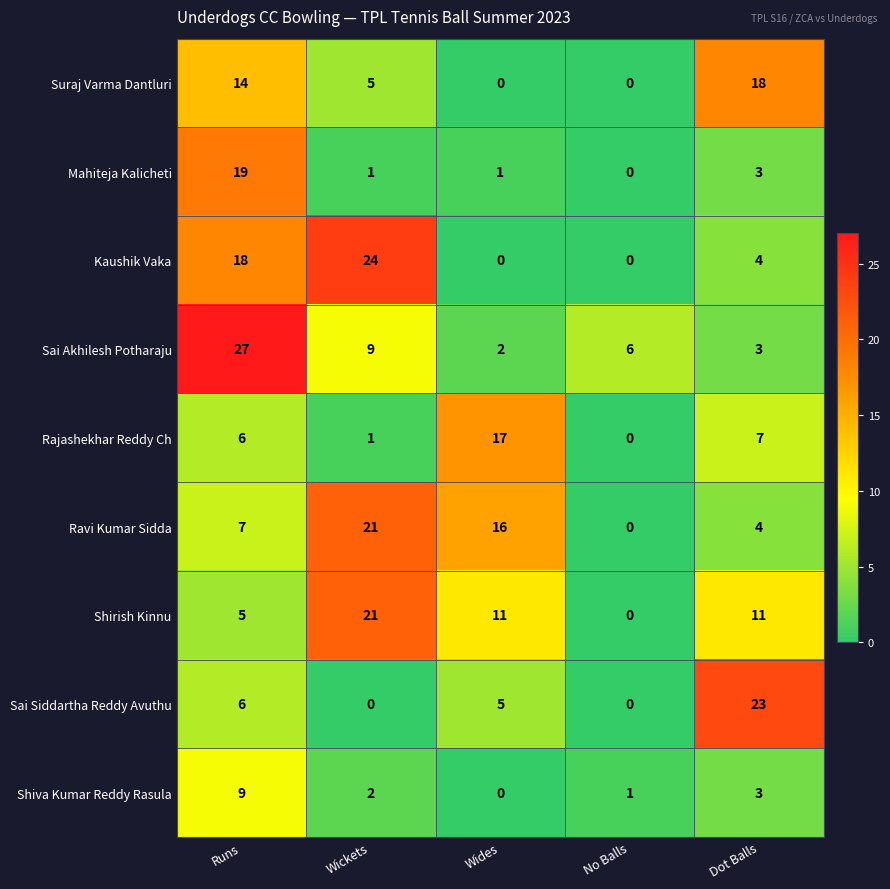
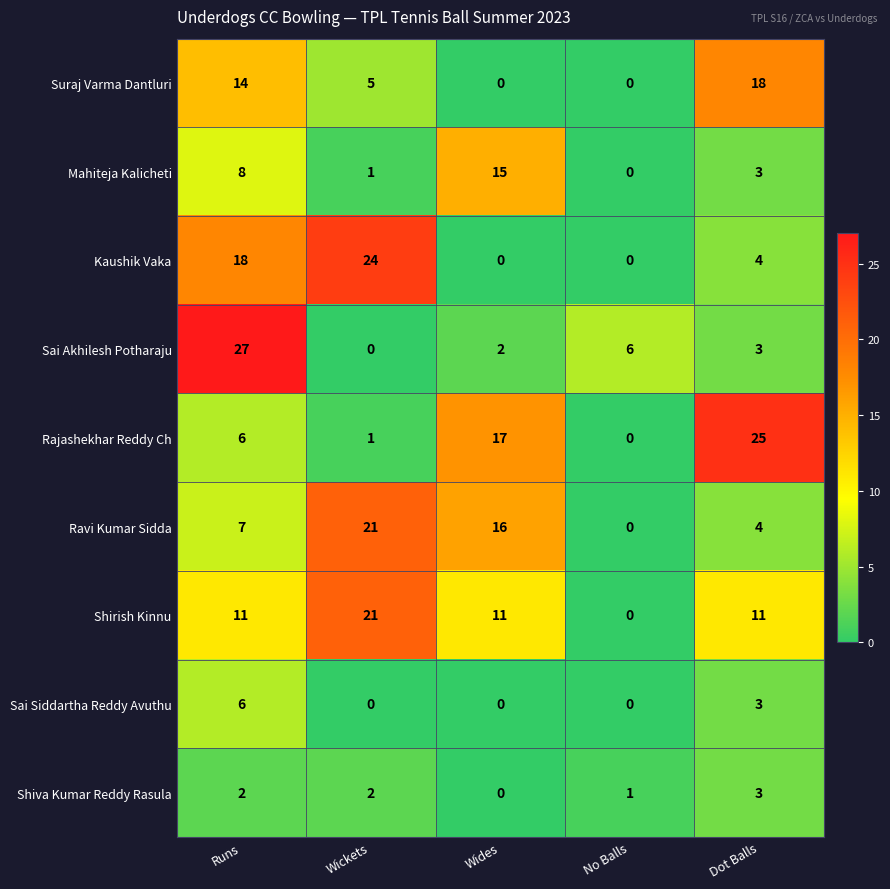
Mahiteja Kalicheti, Runs: 19 -> 8
Mahiteja Kalicheti, Wides: 1 -> 15
Sai Akhilesh Potharaju, Wickets: 9 -> 0
Rajashekhar Reddy Ch, Dot Balls: 7 -> 25
Shirish Kinnu, Runs: 5 -> 11
Sai Siddartha Reddy Avuthu, Wides: 5 -> 0
Sai Siddartha Reddy Avuthu, Dot Balls: 23 -> 3
Shiva Kumar Reddy Rasula, Runs: 9 -> 2
